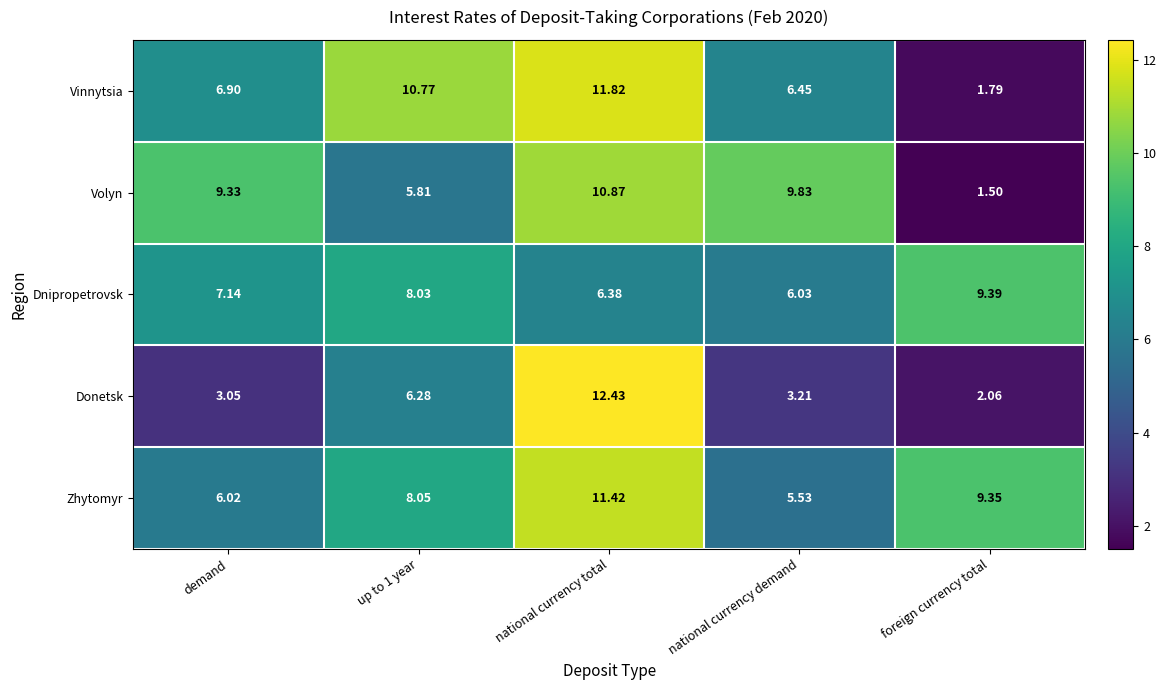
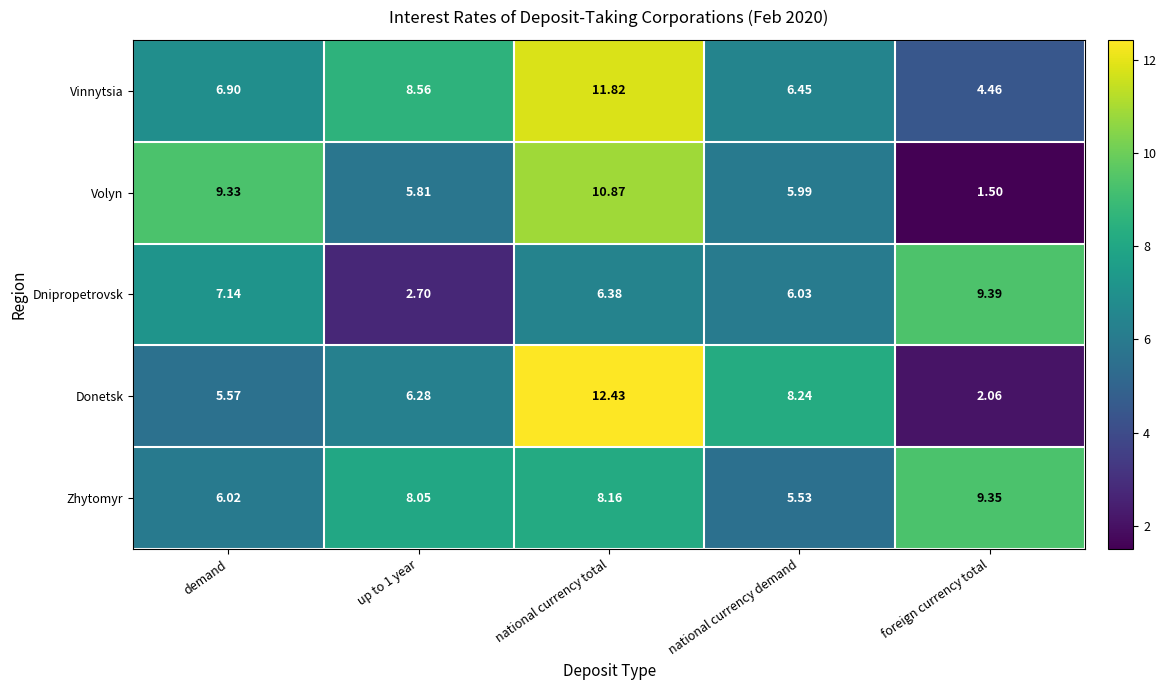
Vinnytsia, up to 1 year: 10.77 -> 8.56
Vinnytsia, foreign currency total: 1.79 -> 4.46
Volyn, national currency demand: 9.83 -> 5.99
Dnipropetrovsk, up to 1 year: 8.03 -> 2.70
Donetsk, demand: 3.05 -> 5.57
Donetsk, national currency demand: 3.21 -> 8.24
Zhytomyr, national currency total: 11.42 -> 8.16
